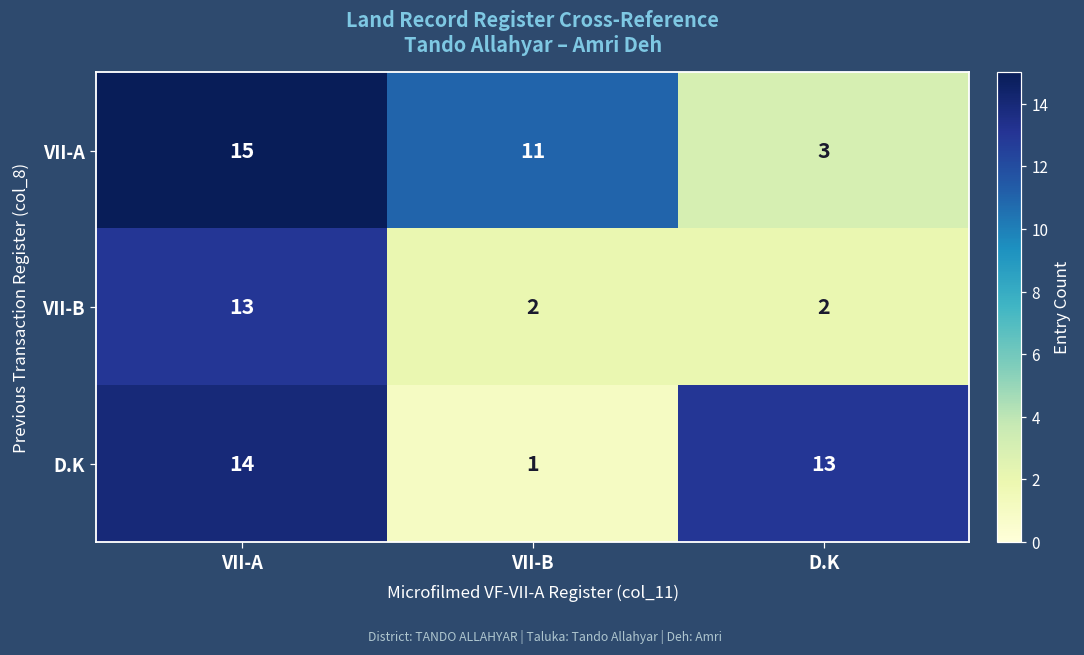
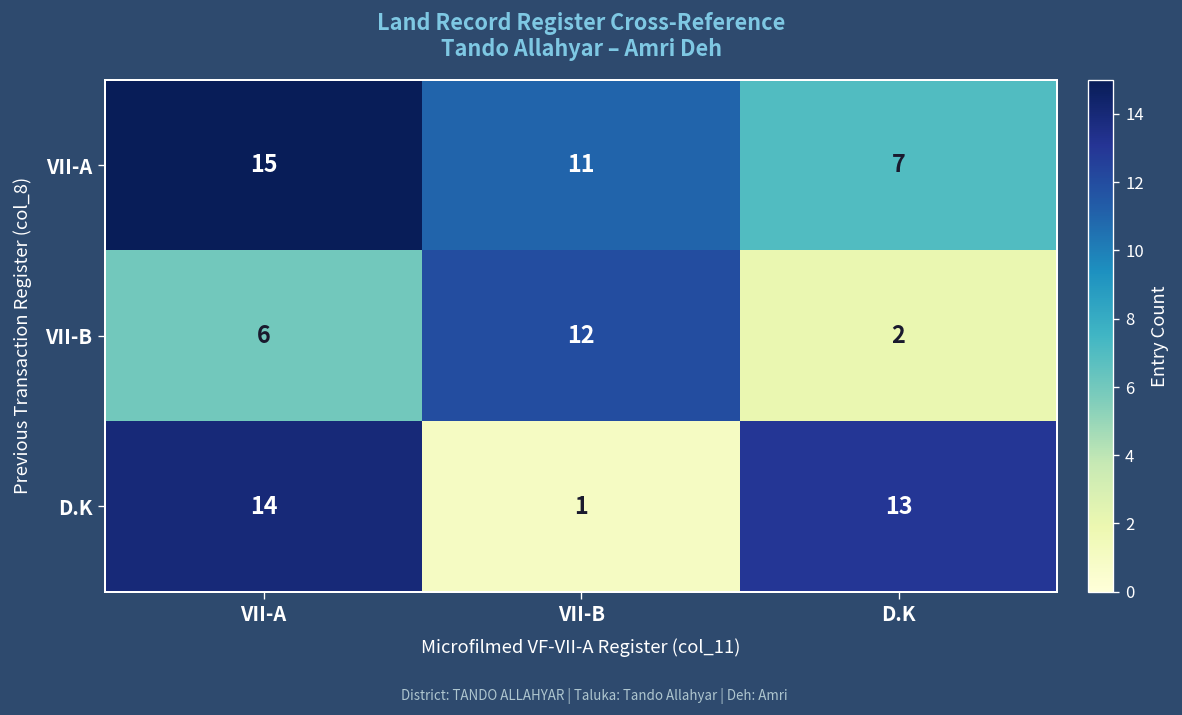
VII-A, D.K: 3 -> 7
VII-B, VII-A: 13 -> 6
VII-B, VII-B: 2 -> 12
